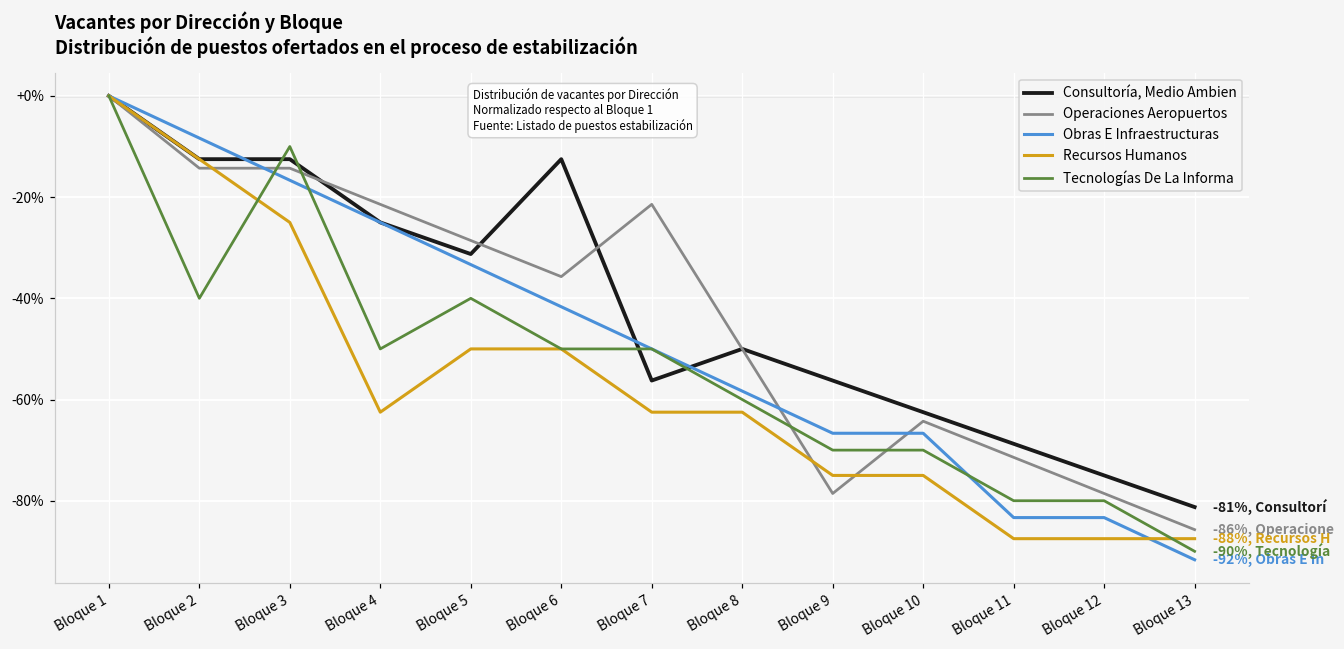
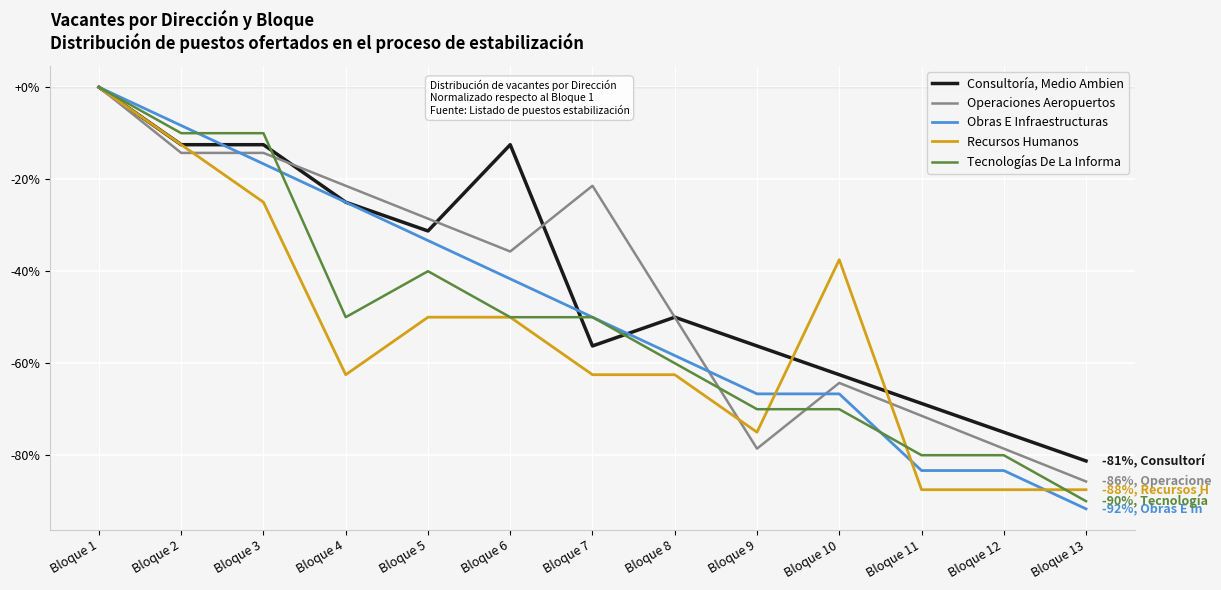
Tecnologías De La Informa, Bloque 2: -40% -> -10%
Recursos Humanos, Bloque 10: -75% -> -38%
